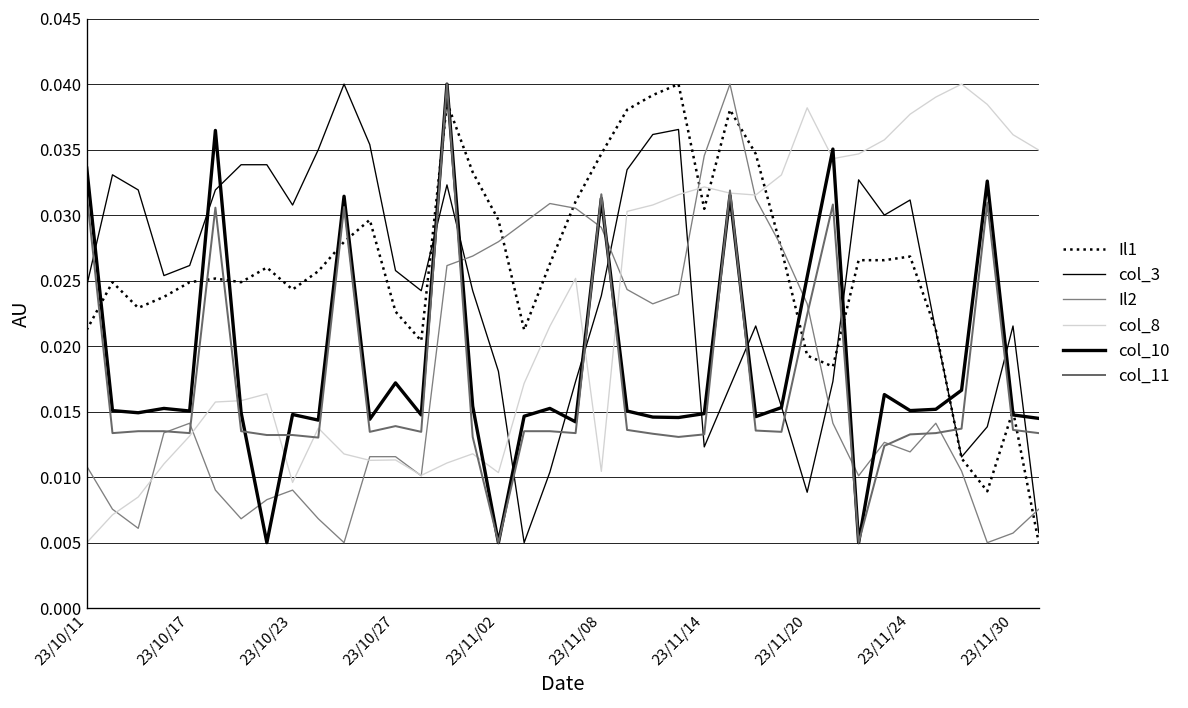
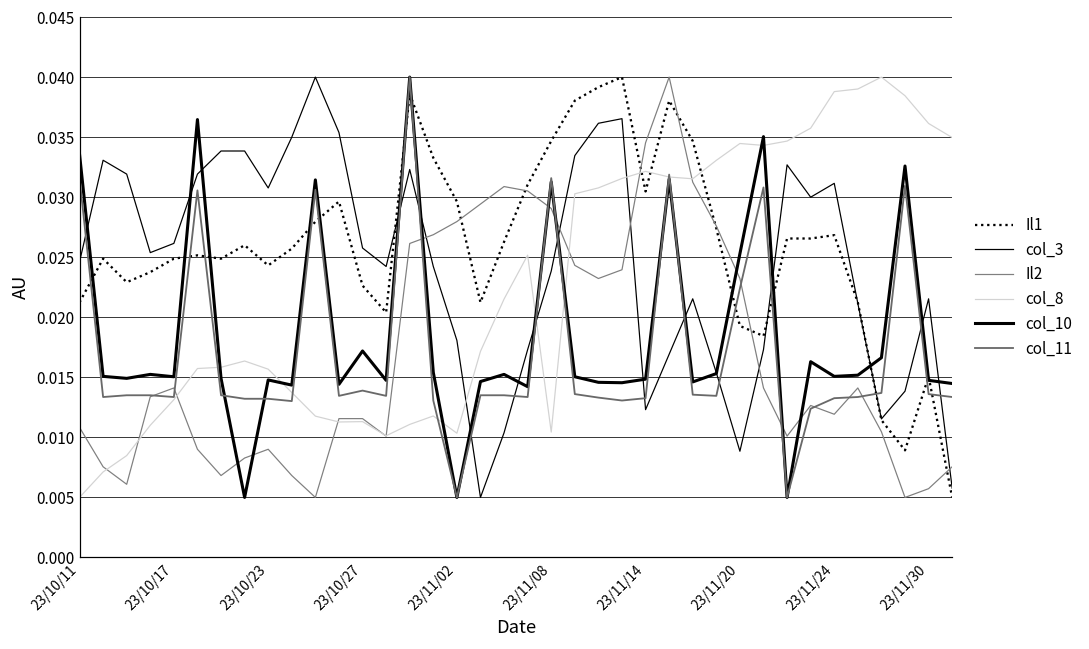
col_8, 23/10/23: 0.0096 -> 0.0157
col_8, 23/11/20: 0.0382 -> 0.0345
col_8, 23/11/24: 0.0377 -> 0.0388
